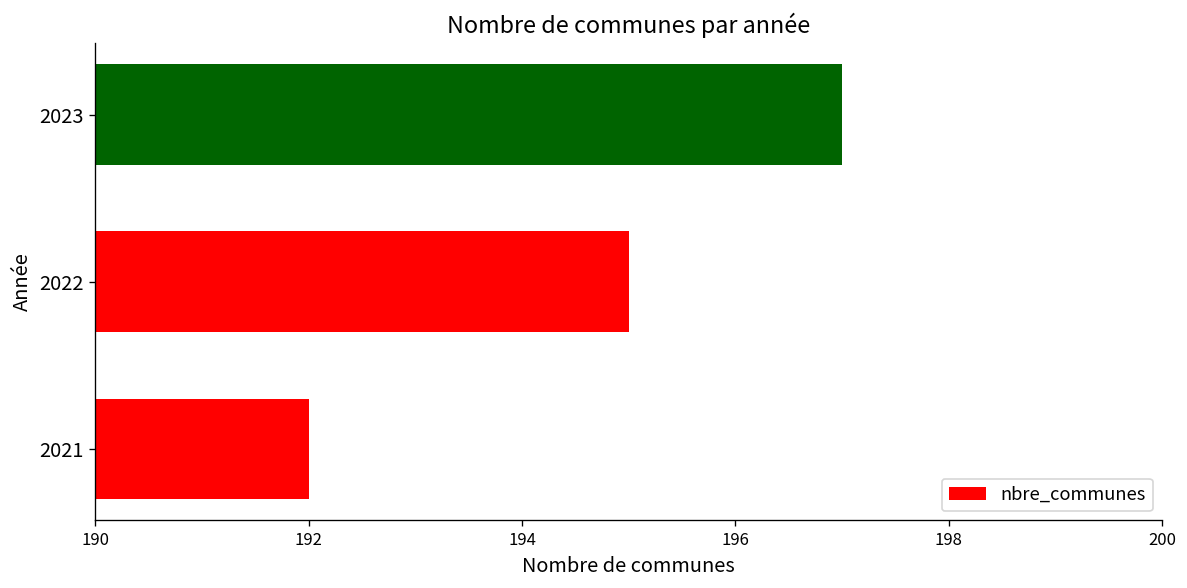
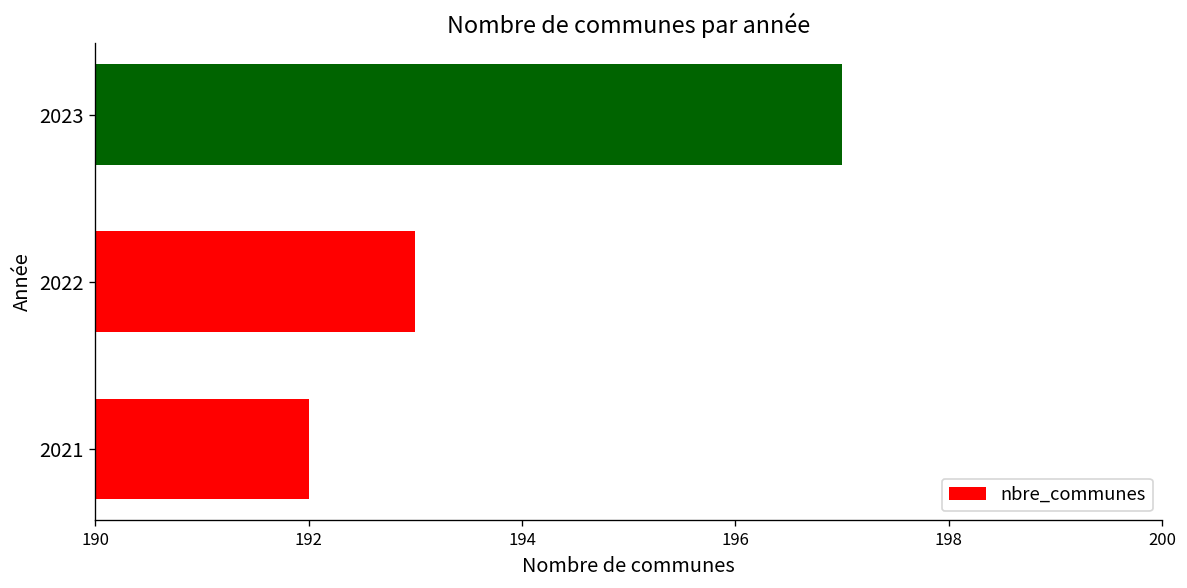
2022: 195 -> 193
